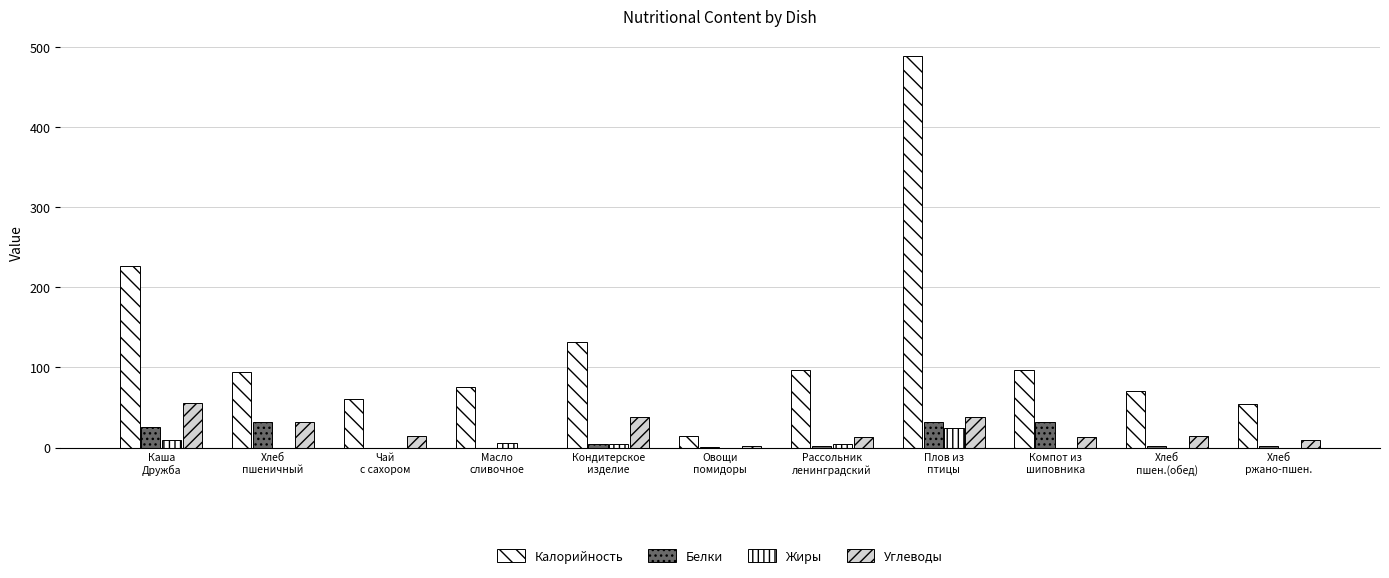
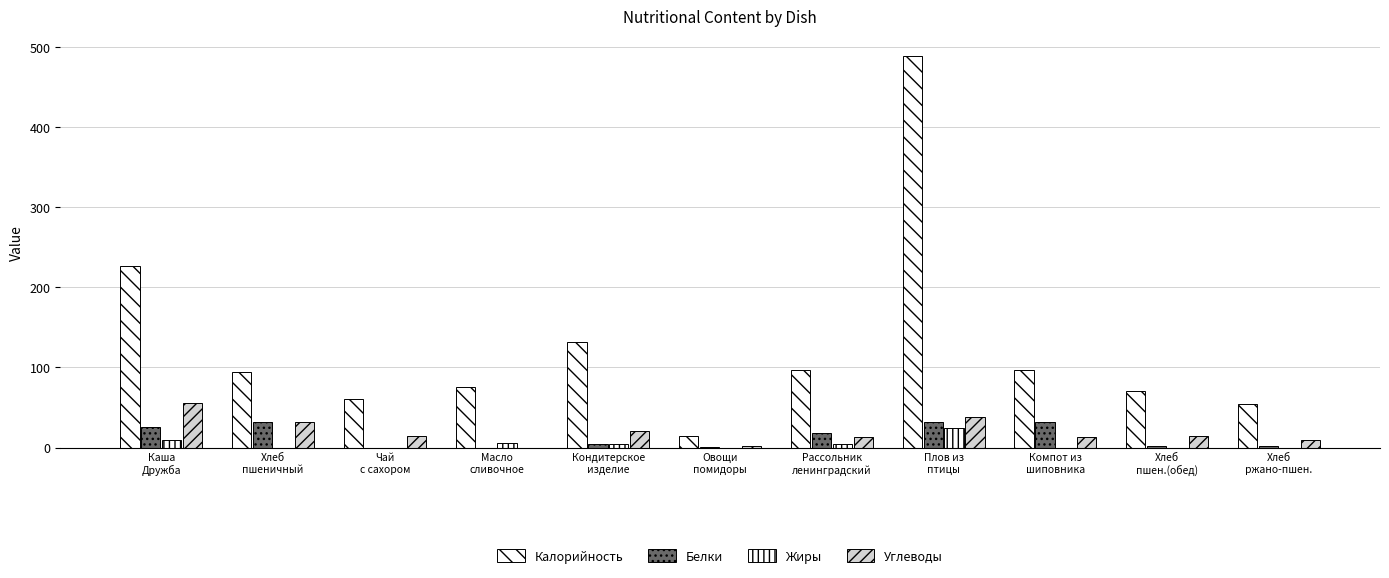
Углеводы, Кондитерское изделие: 40 -> 20
Белки, Рассольник ленинградский: 0 -> 20
